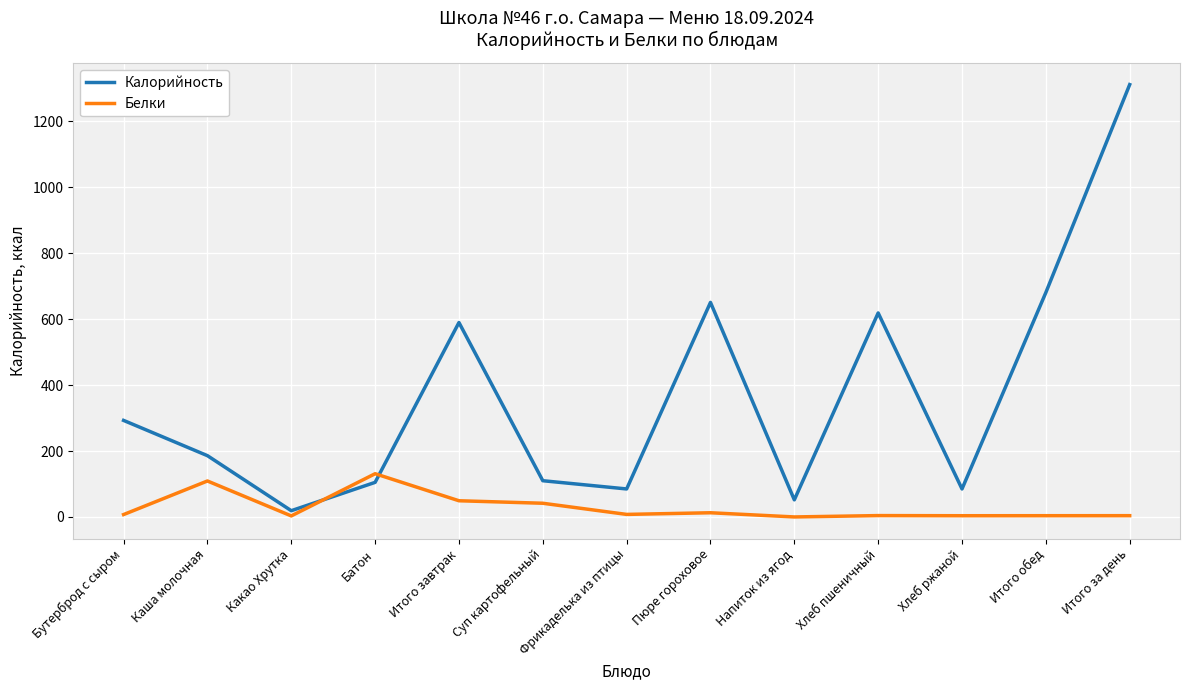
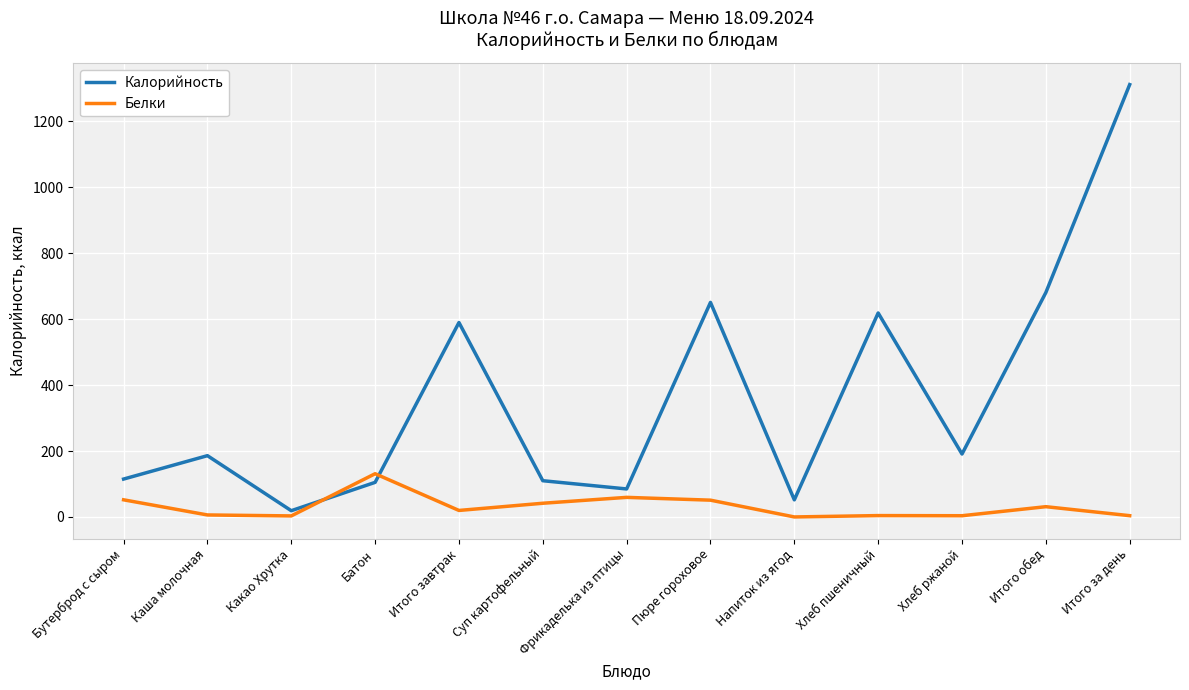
Калорийность, Бутерброд с сыром: 290 -> 120
Белки, Бутерброд с сыром: 10 -> 50
Белки, Каша молочная: 110 -> 10
Белки, Итого завтрак: 50 -> 20
Белки, Фрикаделька из птицы: 10 -> 60
Белки, Пюре гороховое: 10 -> 50
Калорийность, Хлеб ржаной: 90 -> 190
Белки, Итого обед: 0 -> 30
